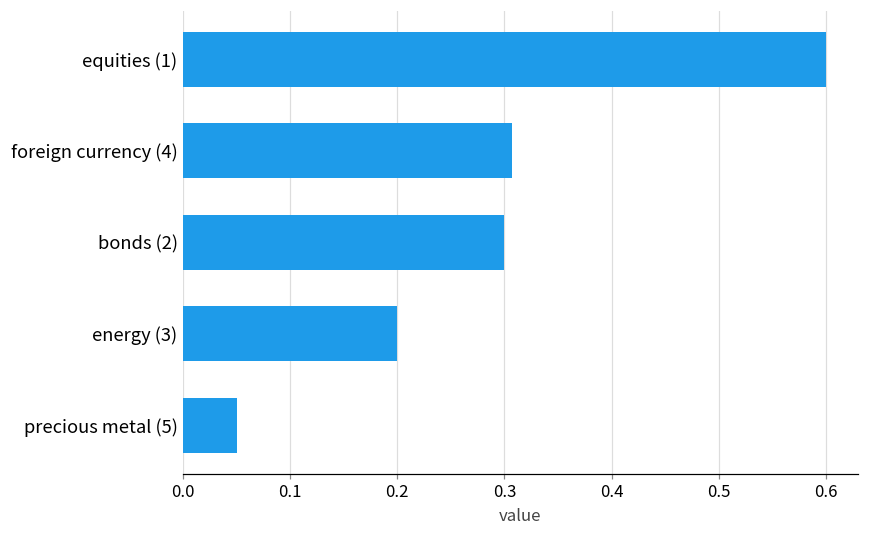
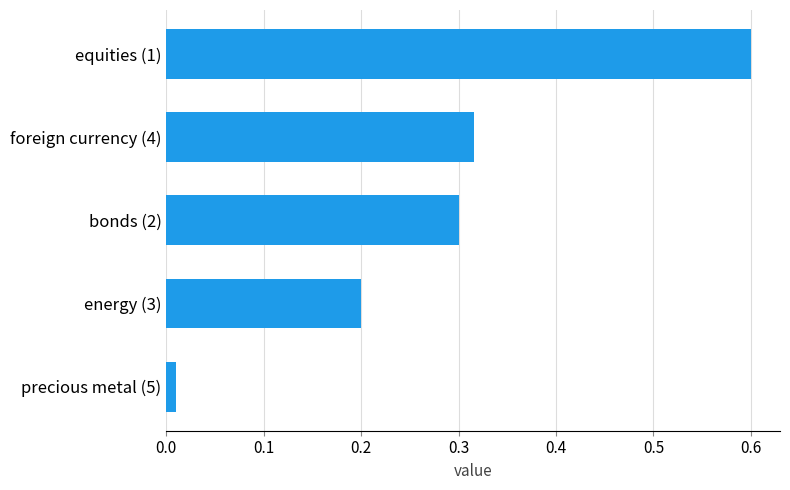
foreign currency (4): 0.31 -> 0.32
precious metal (5): 0.05 -> 0.01
